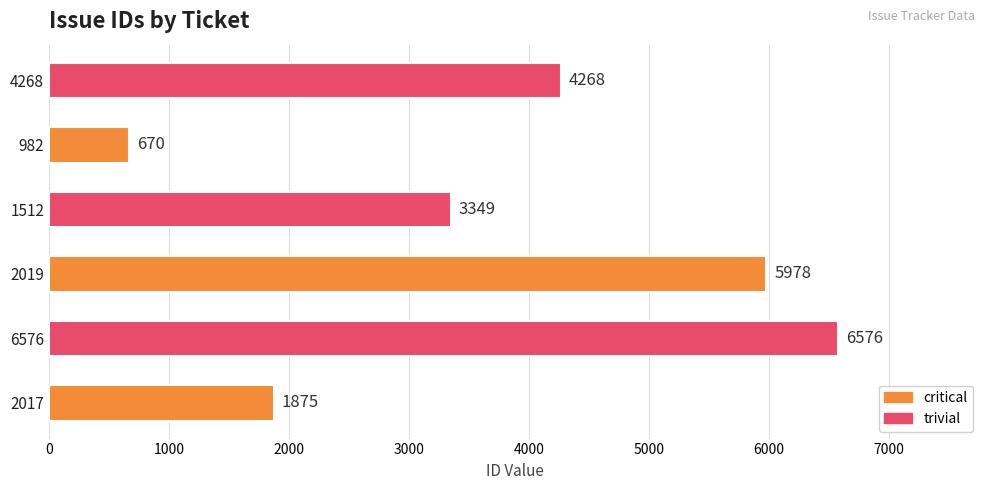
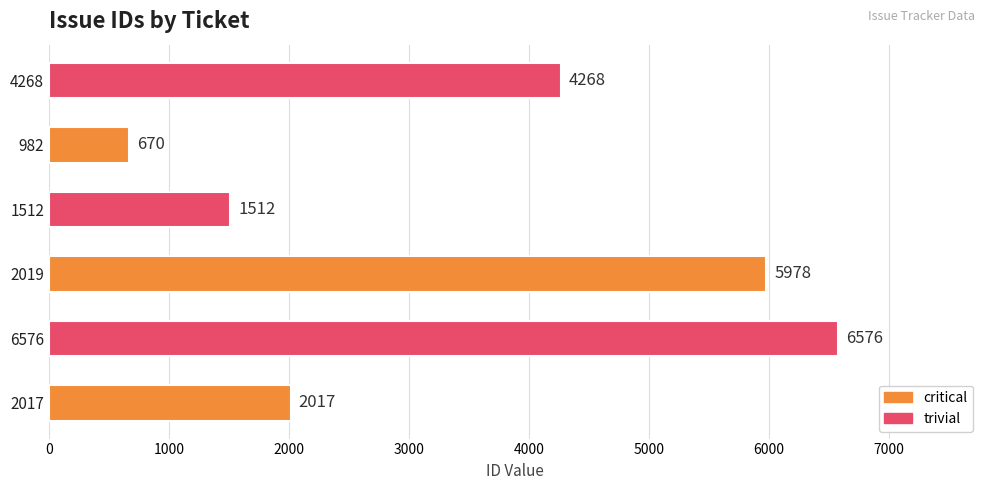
1512: 3349 -> 1512
2017: 1875 -> 2017
